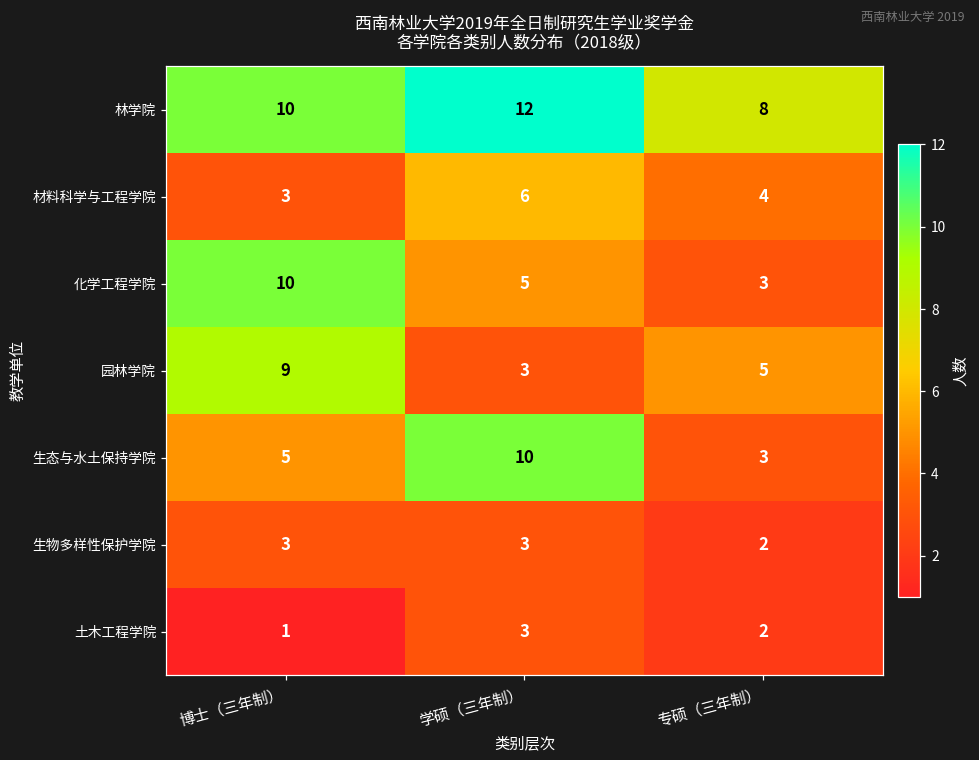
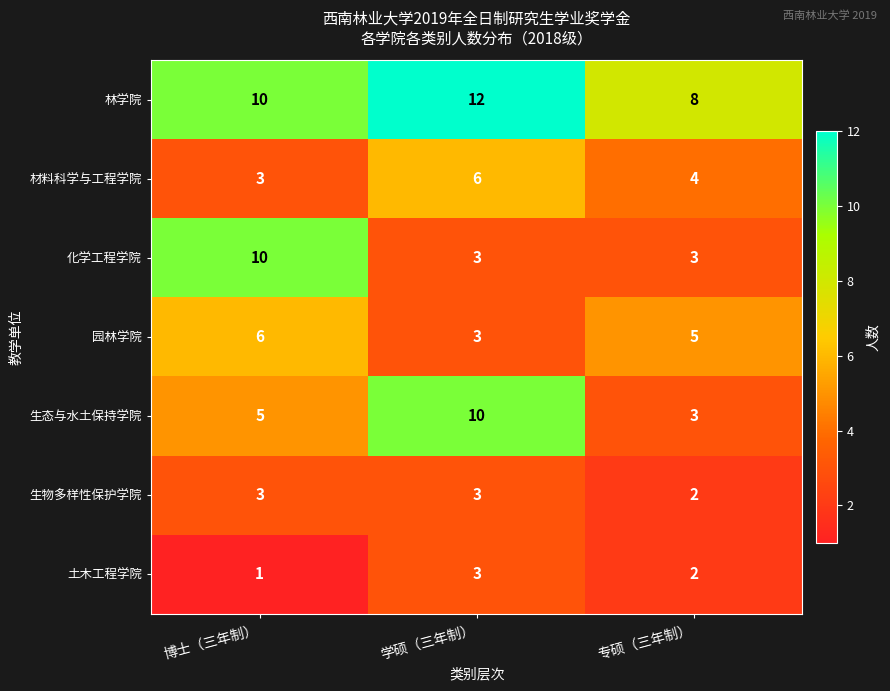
化学工程学院, 学硕（三年制）: 5 -> 3
园林学院, 博士（三年制）: 9 -> 6
